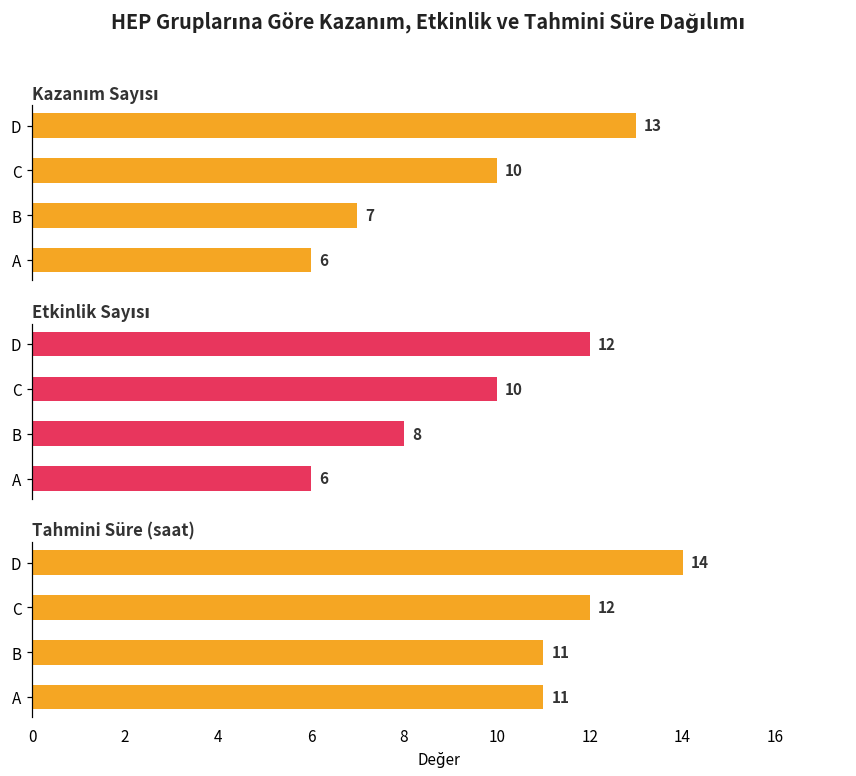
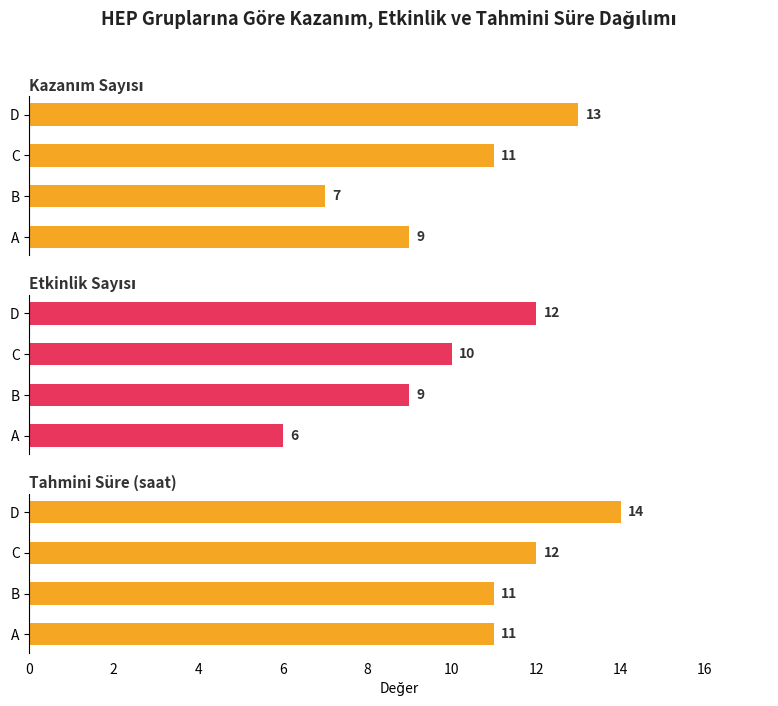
Kazanım Sayısı, C: 10 -> 11
Kazanım Sayısı, A: 6 -> 9
Etkinlik Sayısı, B: 8 -> 9
